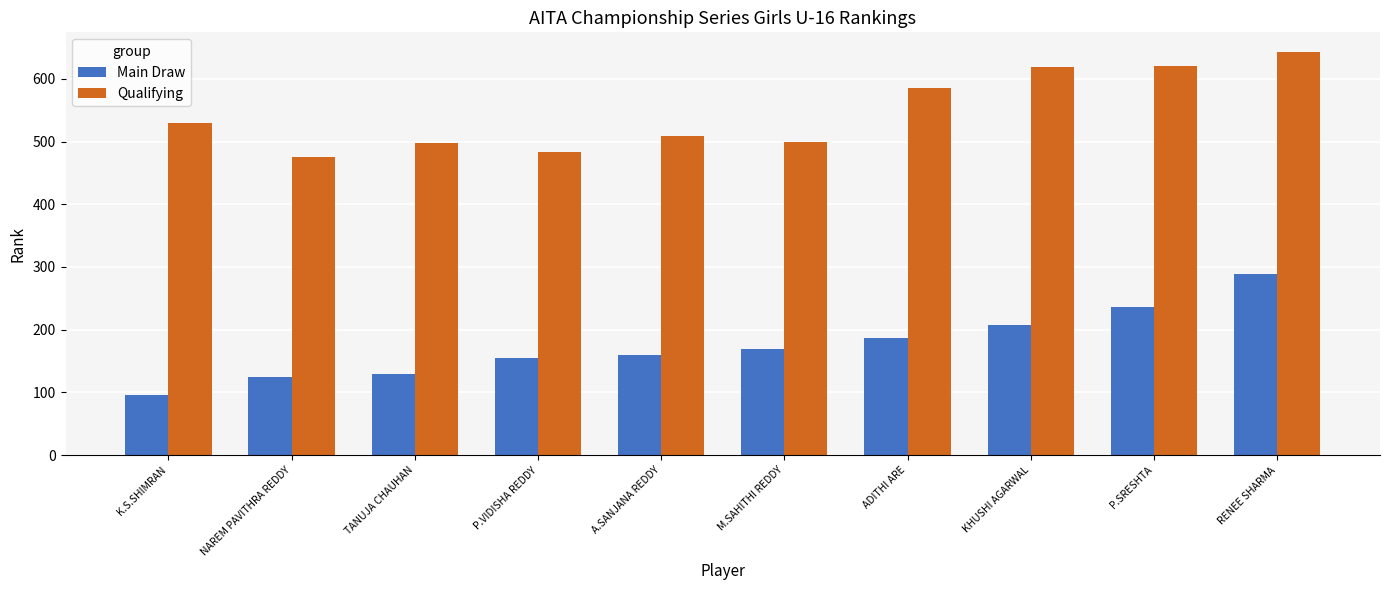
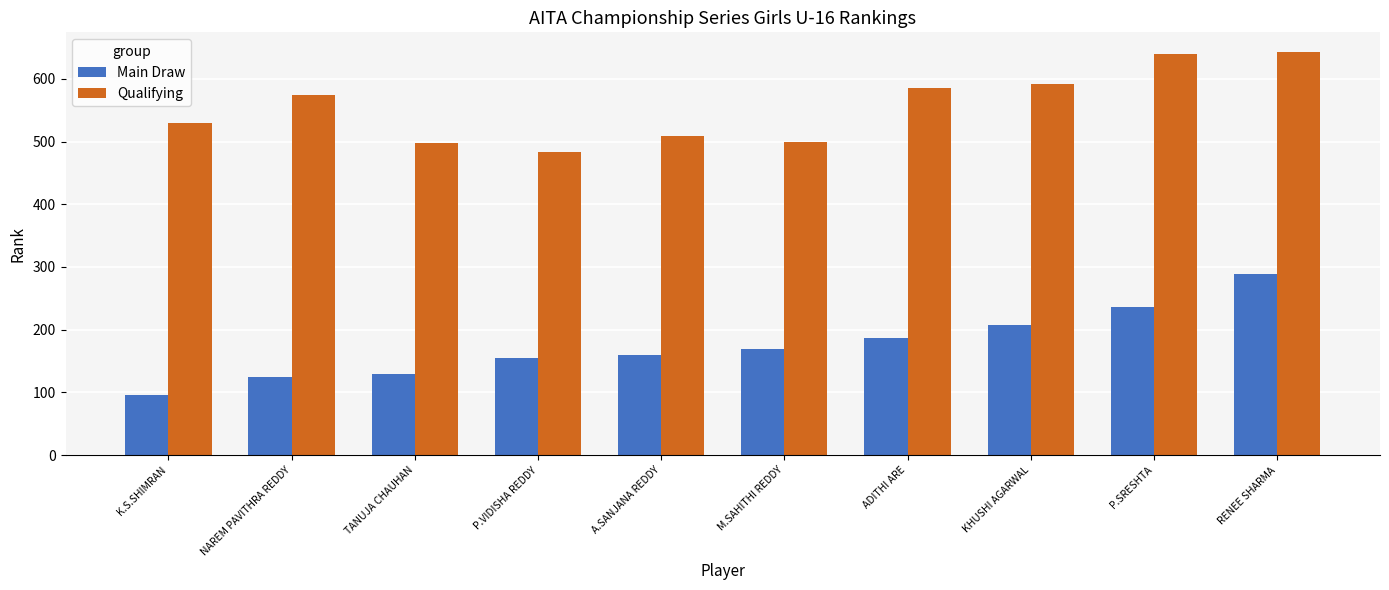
Qualifying, NAREM PAVITHRA REDDY: 480 -> 570
Qualifying, KHUSHI AGARWAL: 620 -> 590
Qualifying, P.SRESHTA: 620 -> 640
